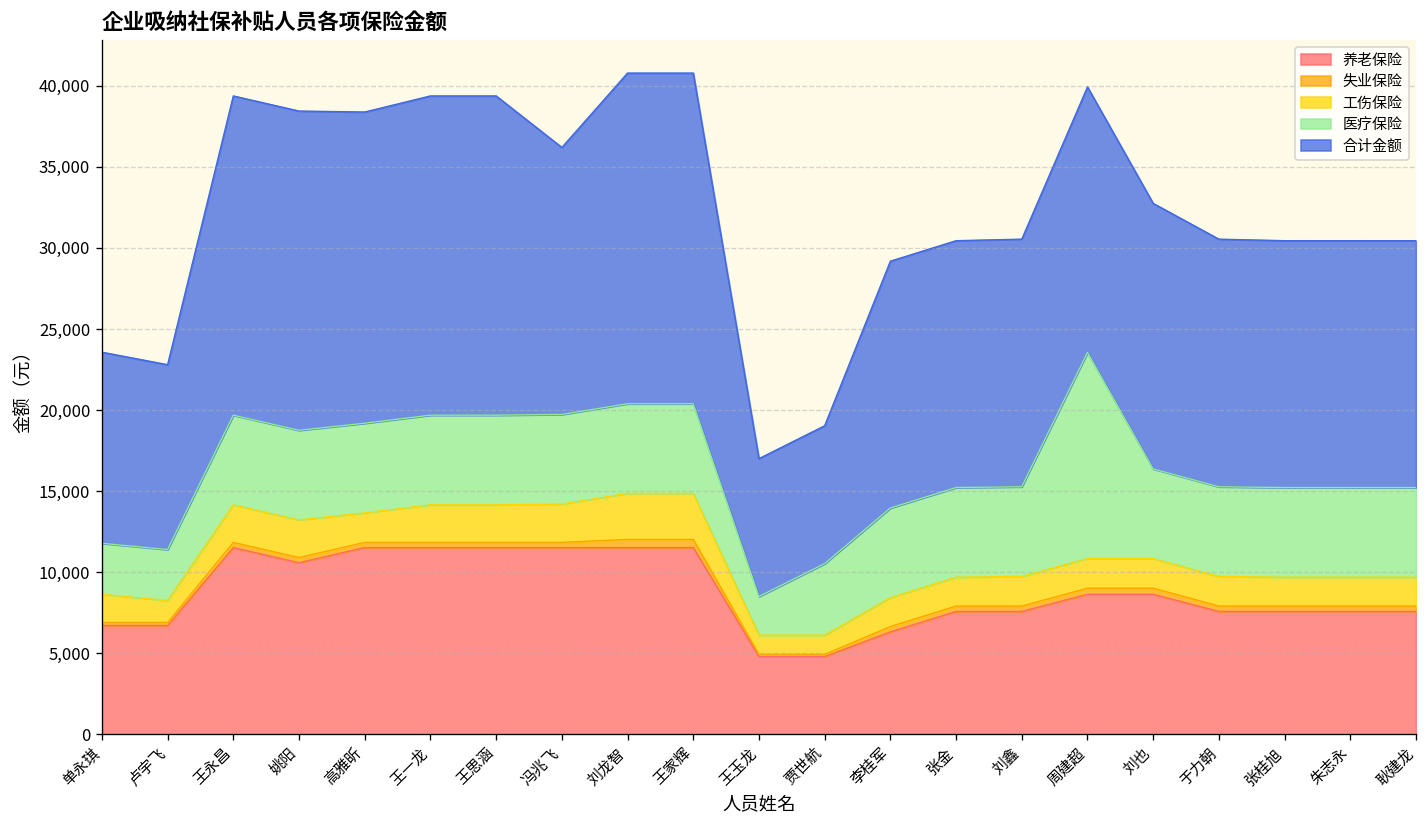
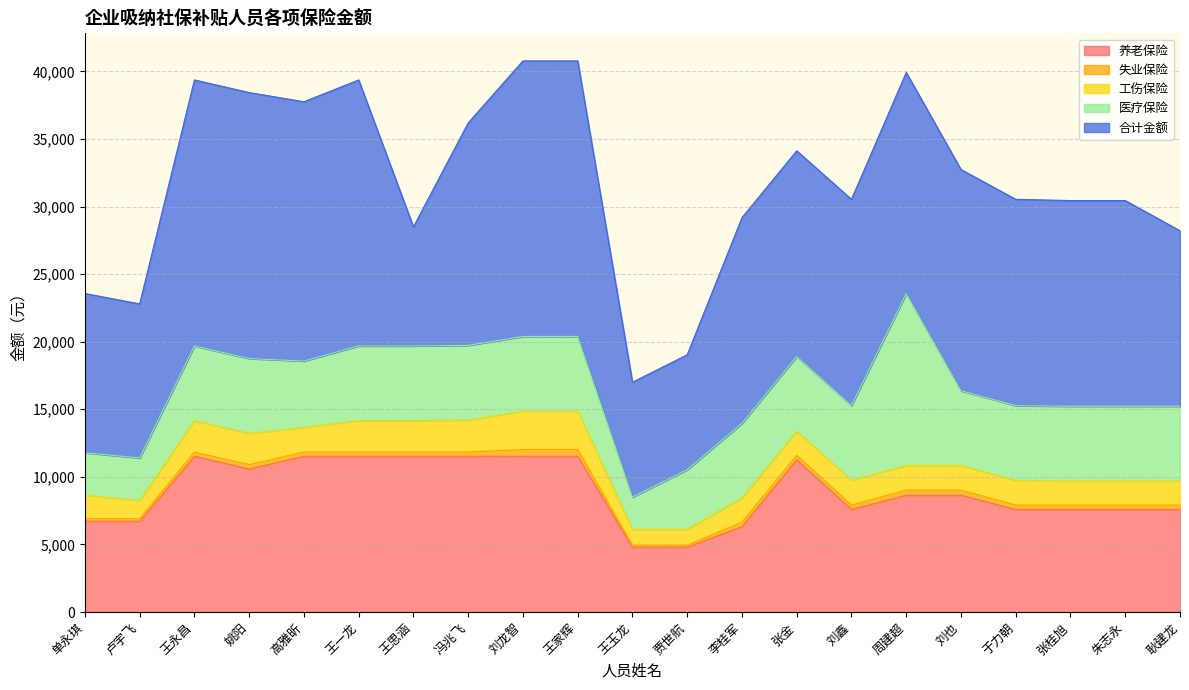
医疗保险, 高雅昕: 5,500 -> 4,900
合计金额, 王思涵: 19,700 -> 8,800
养老保险, 张金: 7,600 -> 11,300
合计金额, 耿建龙: 15,200 -> 13,000
